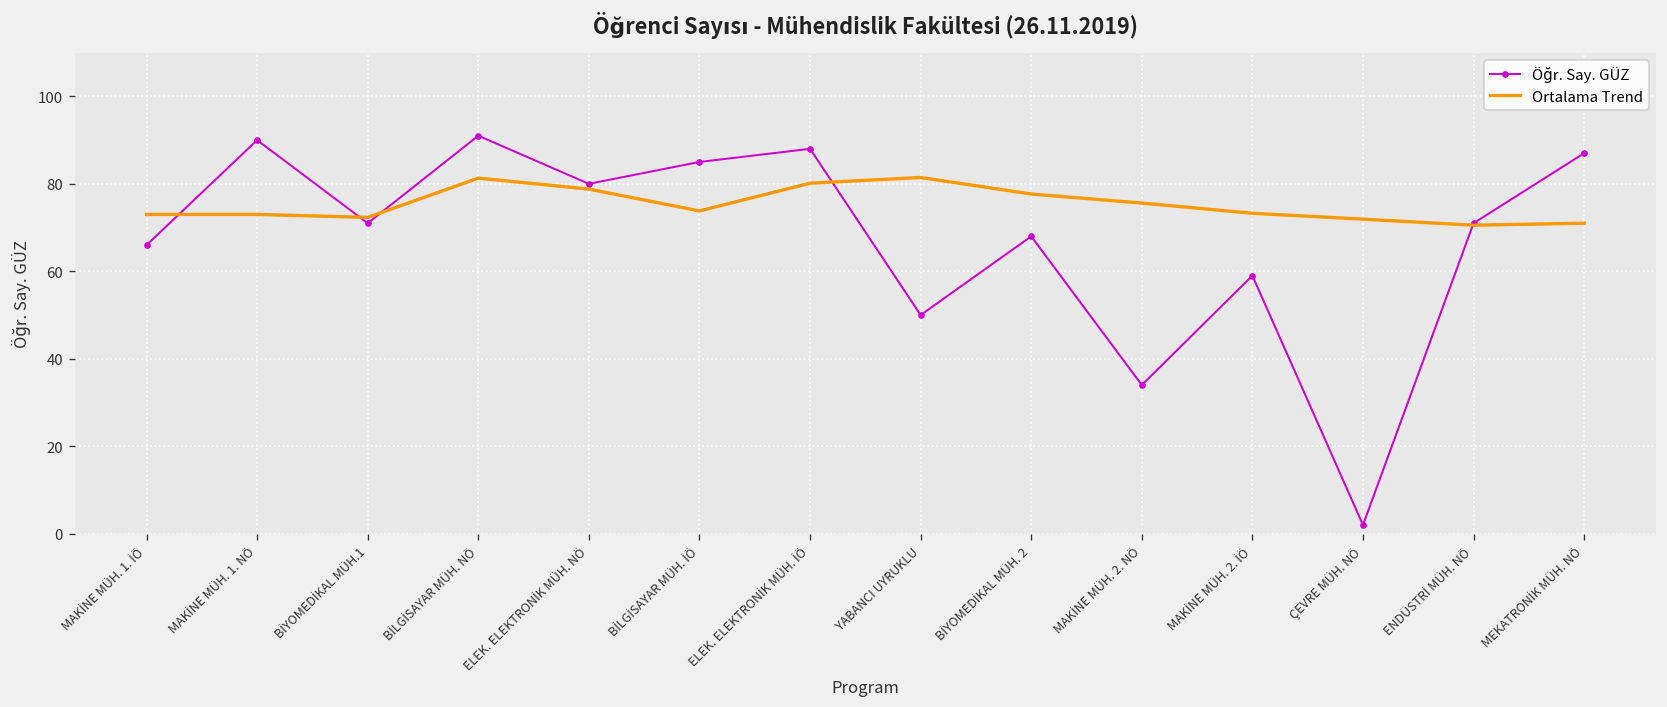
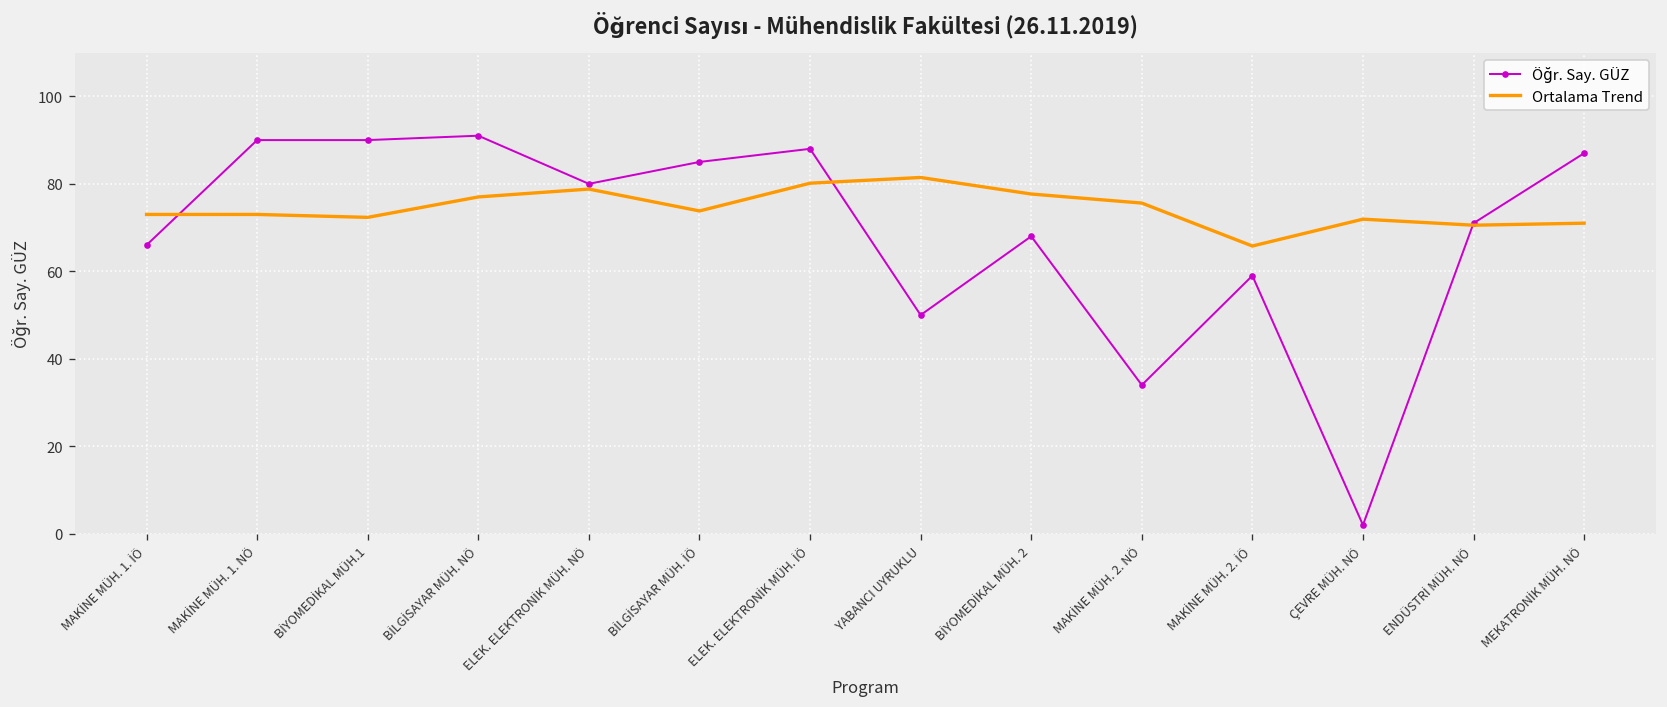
Öğr. Say. GÜZ, BİYOMEDİKAL MÜH.1: 71 -> 90
Ortalama Trend, BİLGİSAYAR MÜH. NÖ: 81 -> 77
Ortalama Trend, MAKİNE MÜH. 2. İÖ: 73 -> 66
